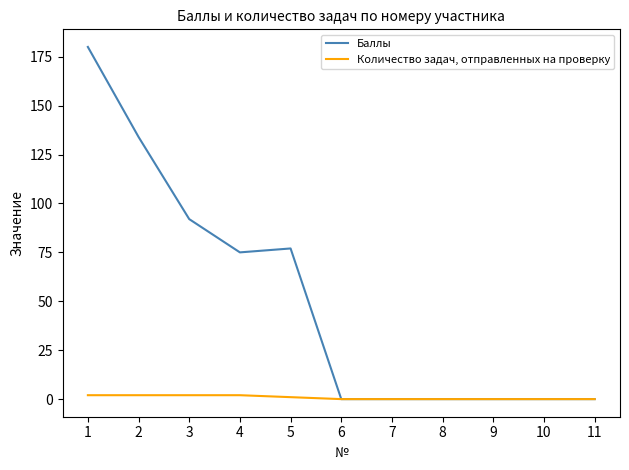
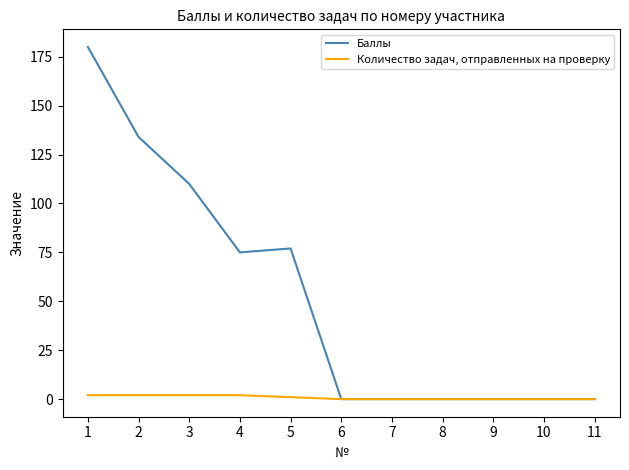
Баллы, 3: 92 -> 110
